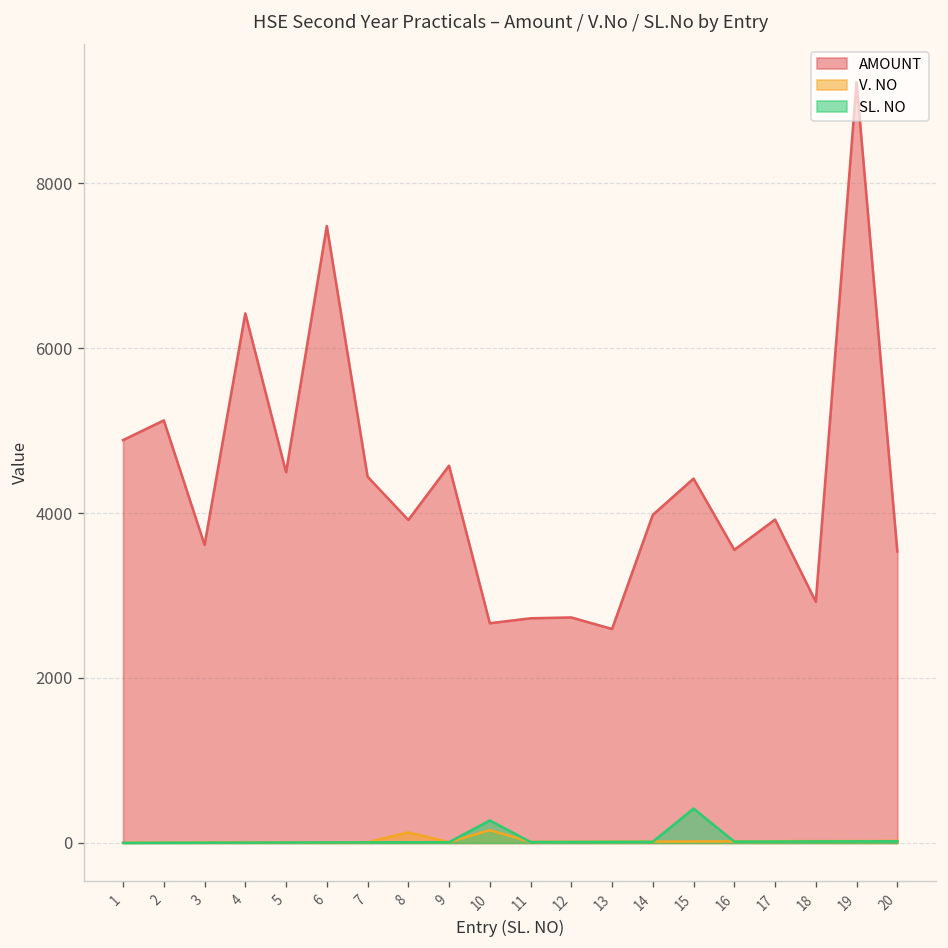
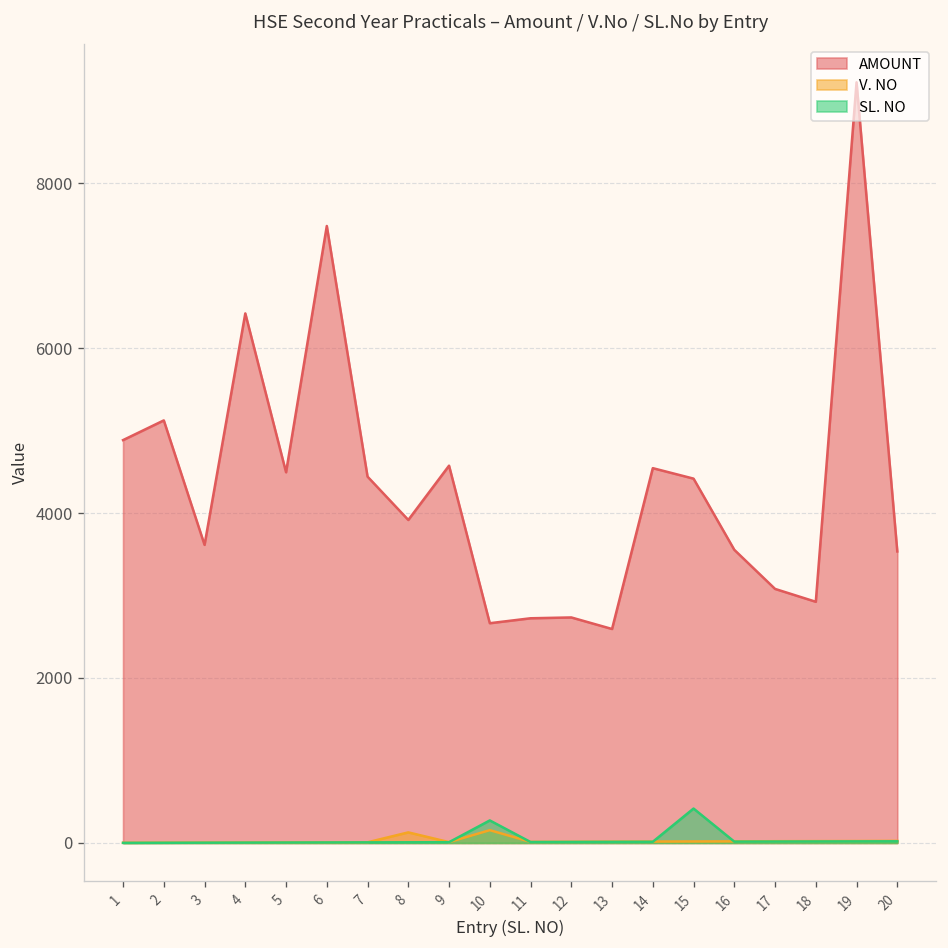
AMOUNT, 14: 4000 -> 4500
AMOUNT, 17: 3900 -> 3100
